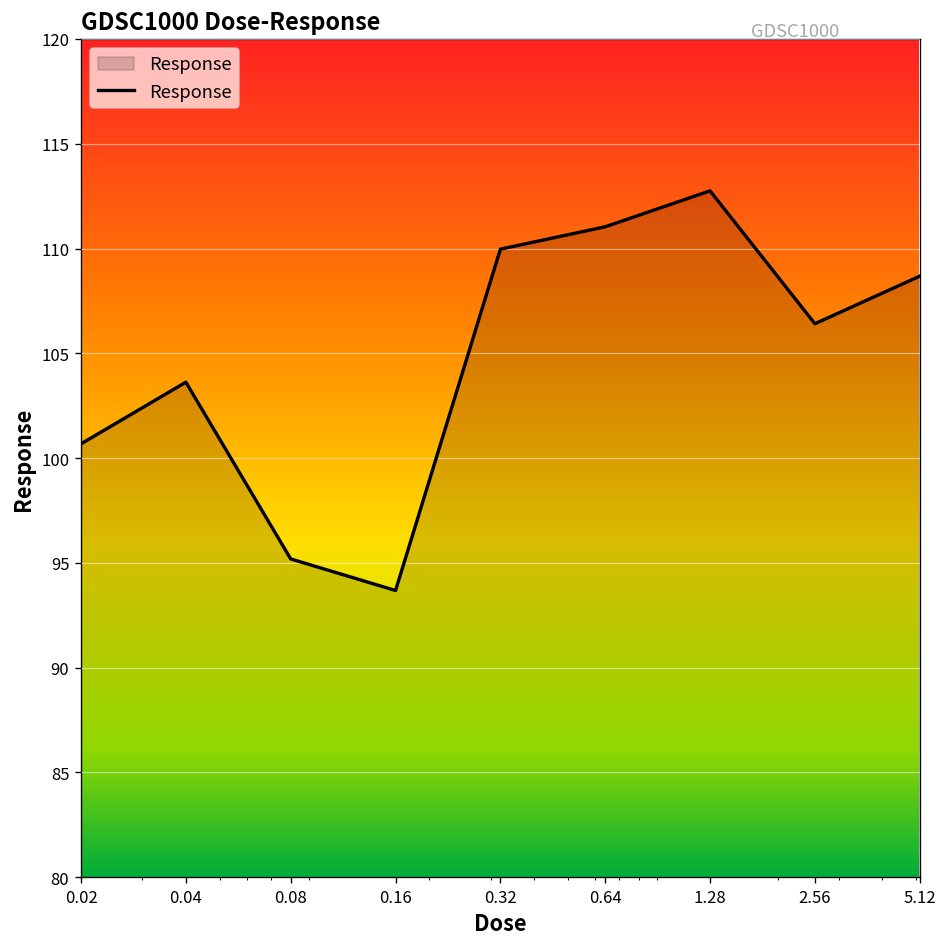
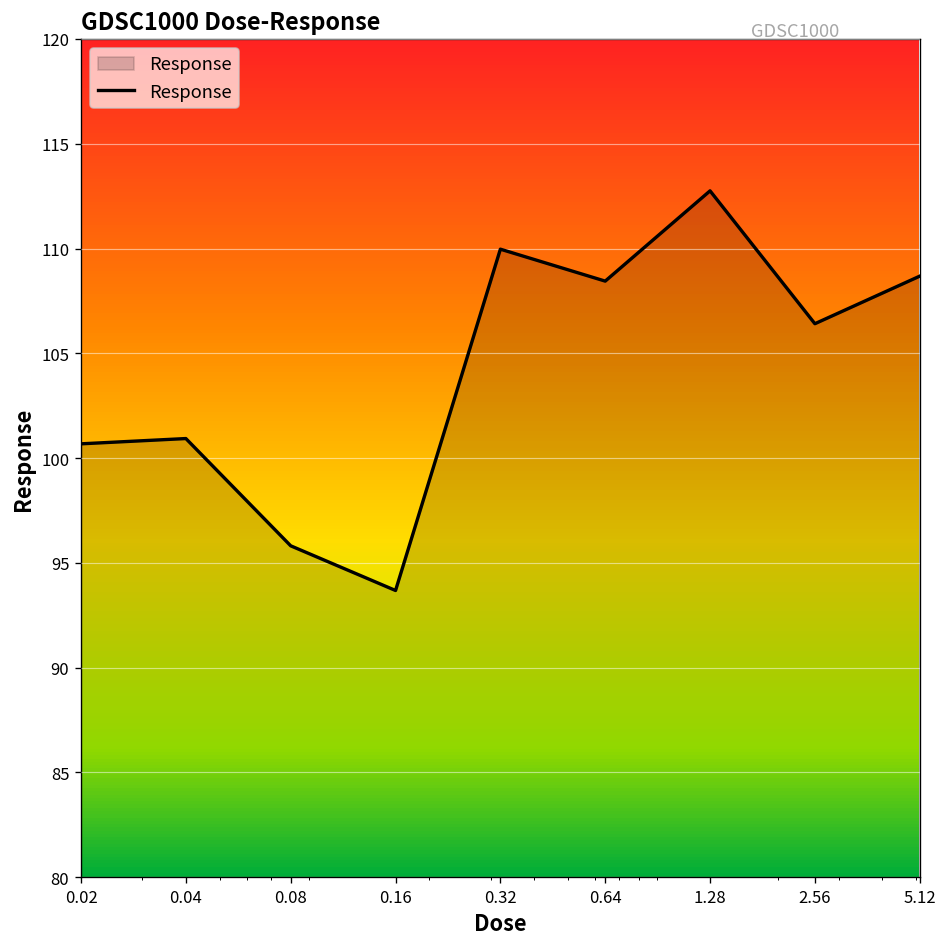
0.04: 103.6 -> 100.9
0.08: 95.2 -> 95.8
0.64: 111.0 -> 108.4
